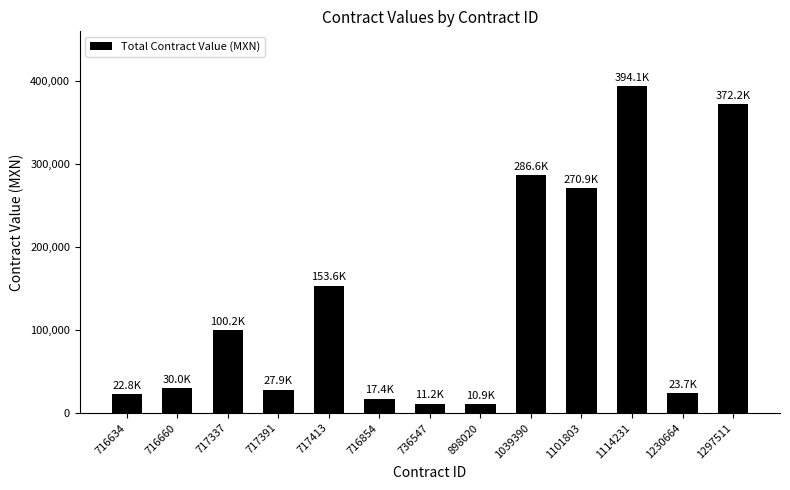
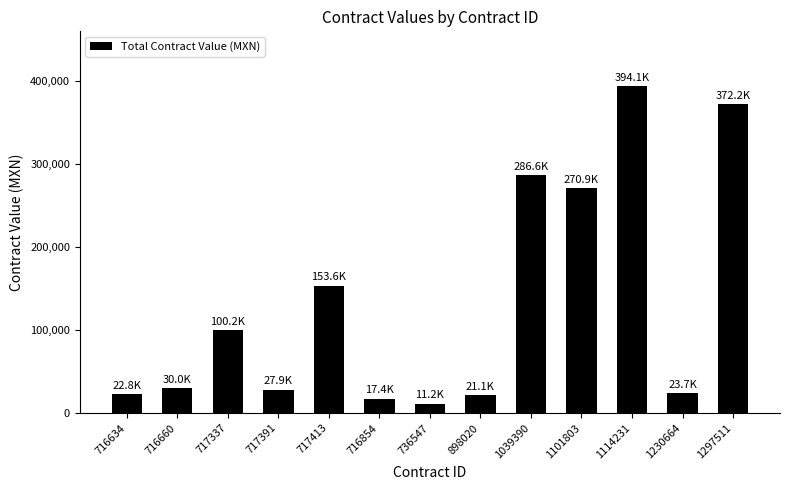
898020: 10.9K -> 21.1K
